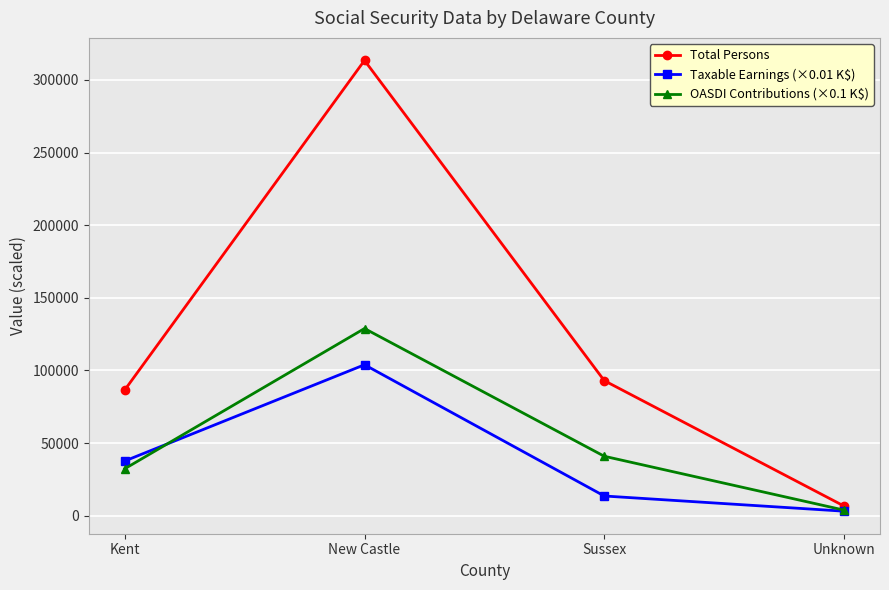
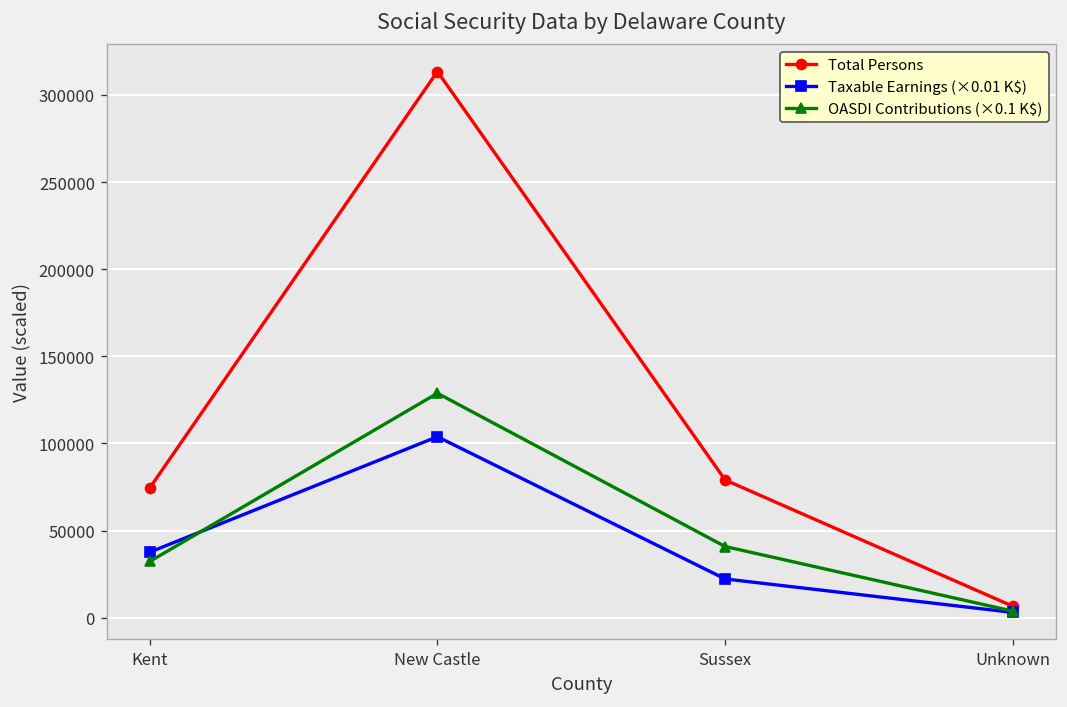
Total Persons, Kent: 87000 -> 74000
Total Persons, Sussex: 93000 -> 79000
Taxable Earnings (×0.01 K$), Sussex: 14000 -> 22000
